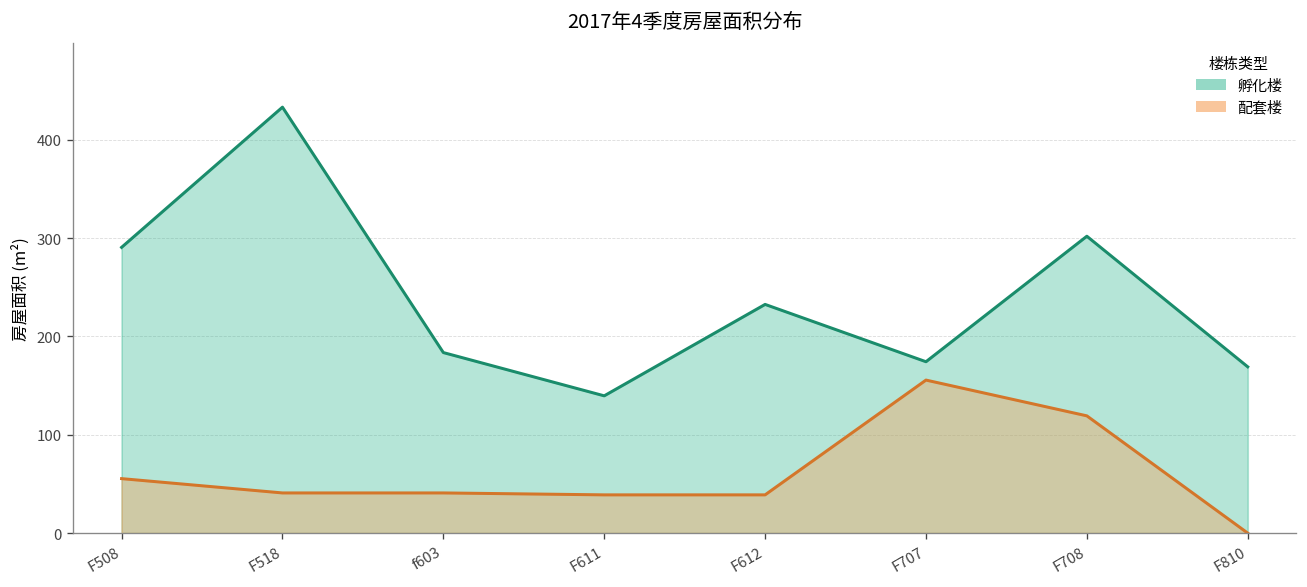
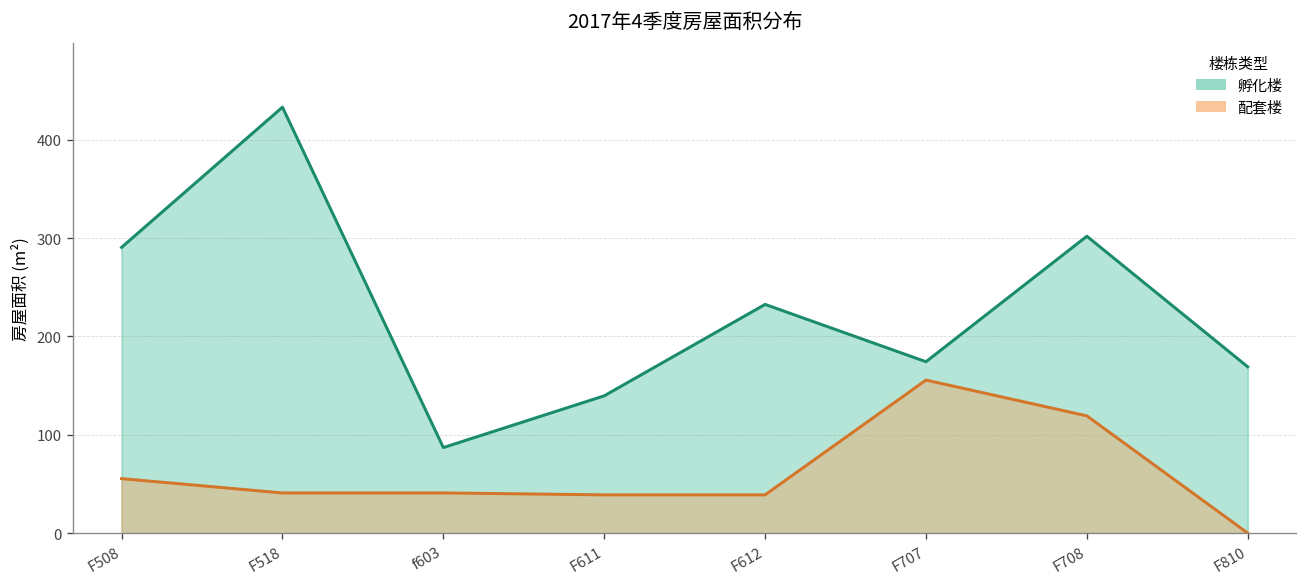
孵化楼, f603: 180 -> 90
